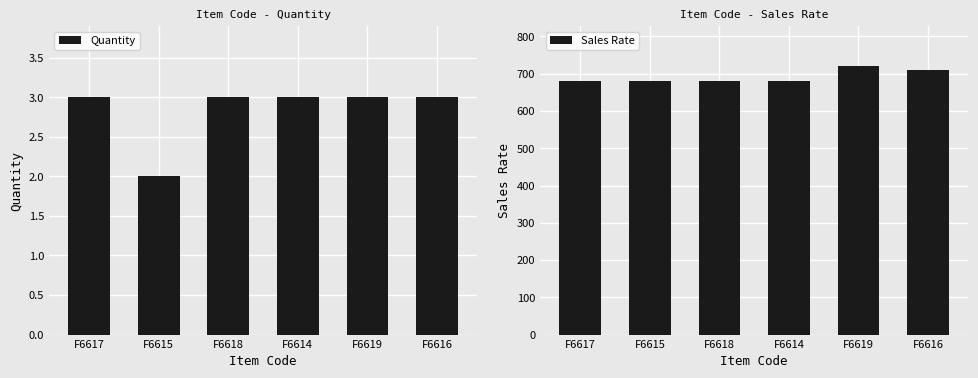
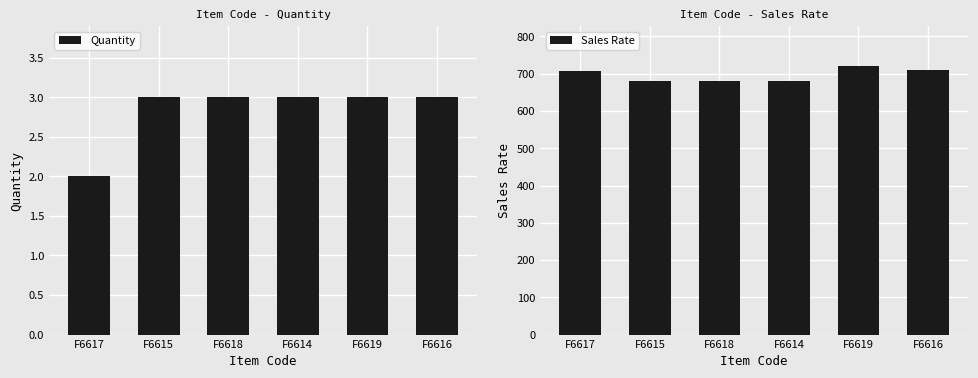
Item Code - Quantity, F6617: 3 -> 2
Item Code - Quantity, F6615: 2 -> 3
Item Code - Sales Rate, F6617: 680 -> 710
